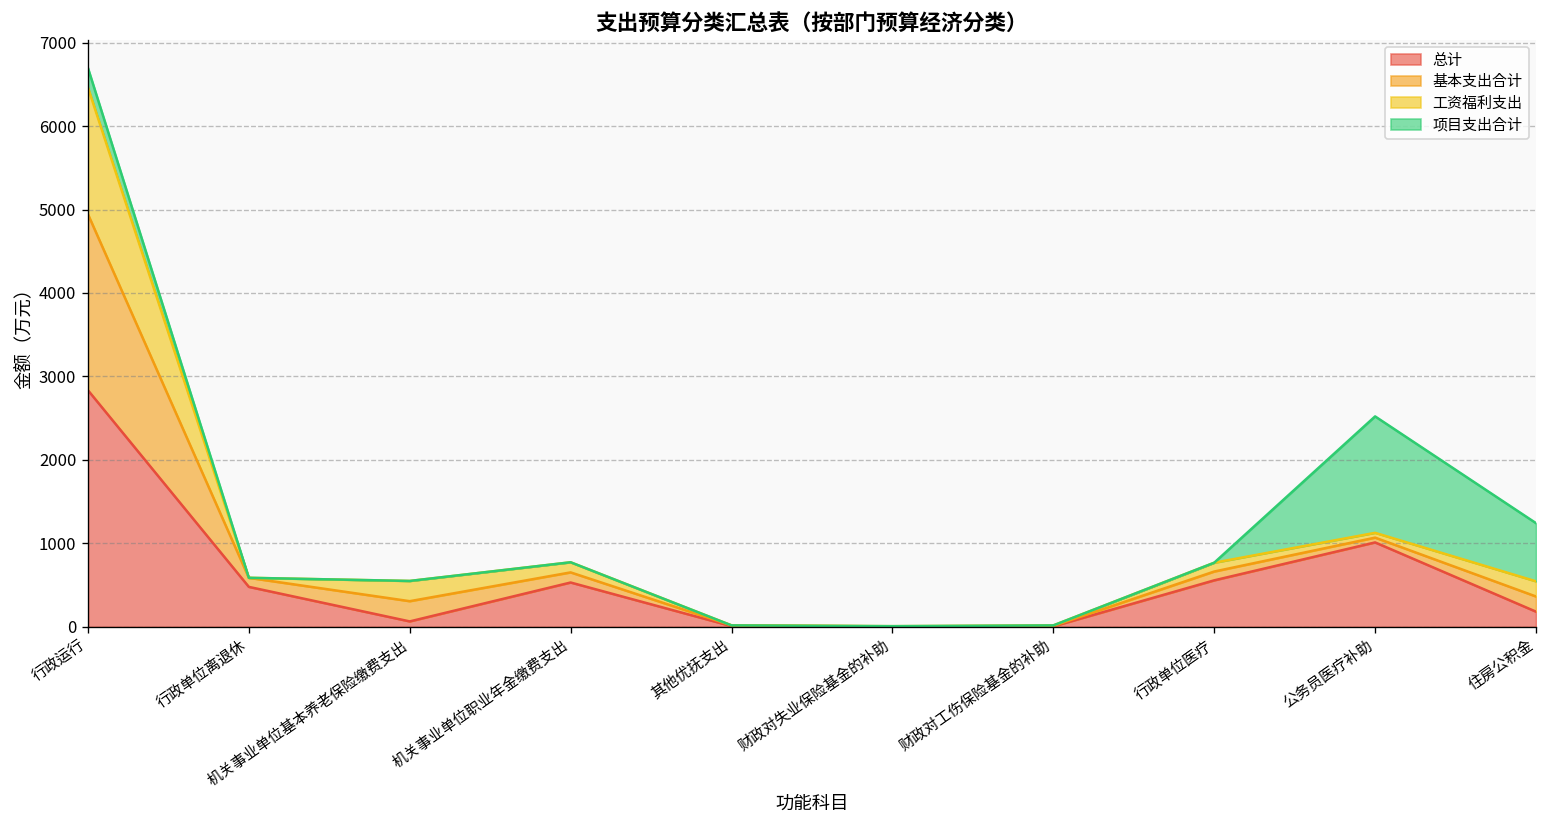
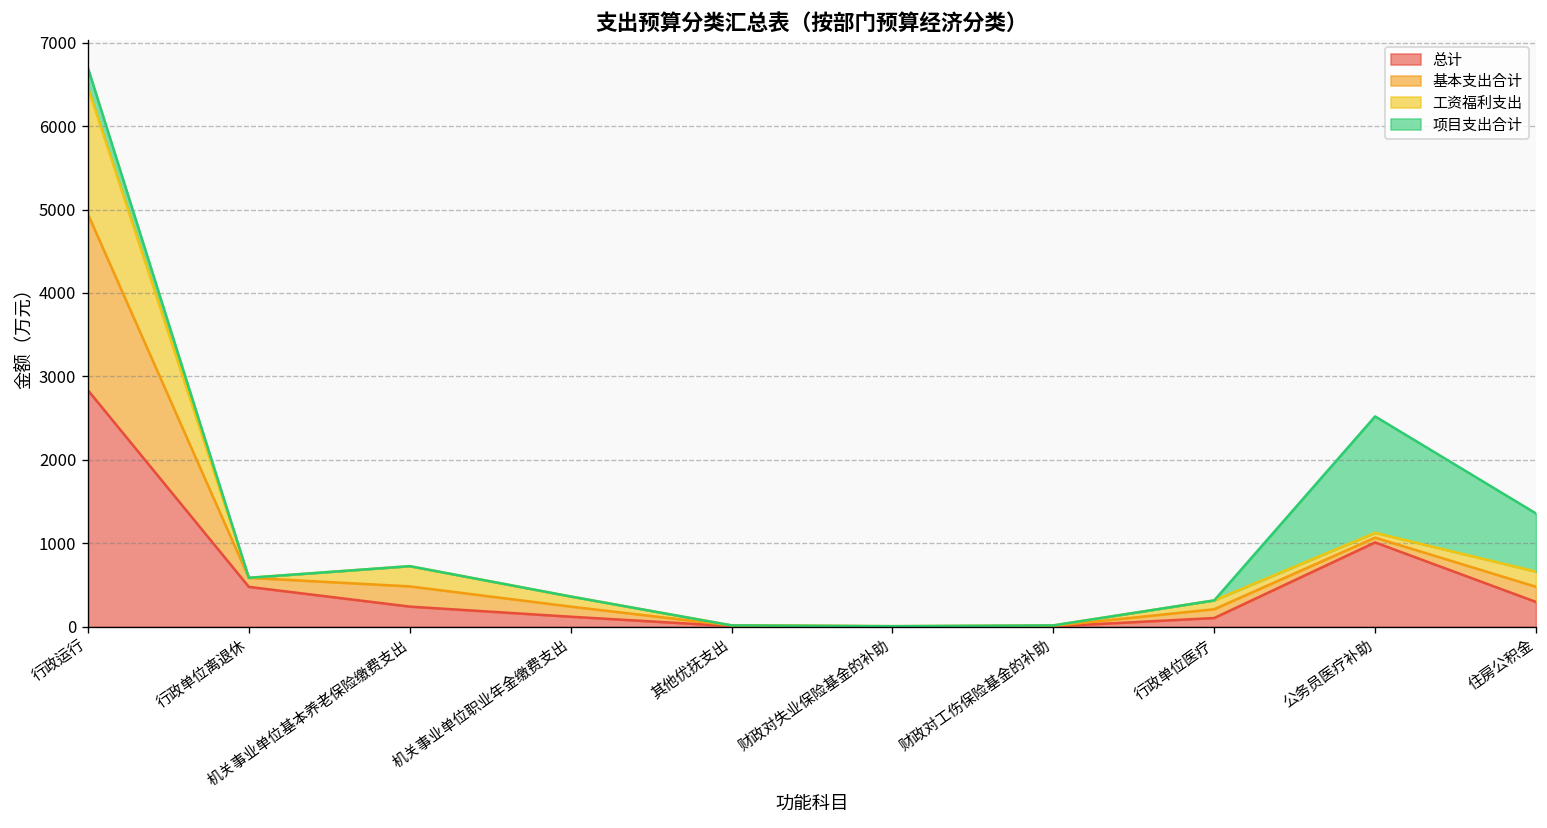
总计, 机关事业单位基本养老保险缴费支出: 100 -> 200
总计, 机关事业单位职业年金缴费支出: 500 -> 100
总计, 行政单位医疗: 600 -> 100
总计, 住房公积金: 200 -> 300
